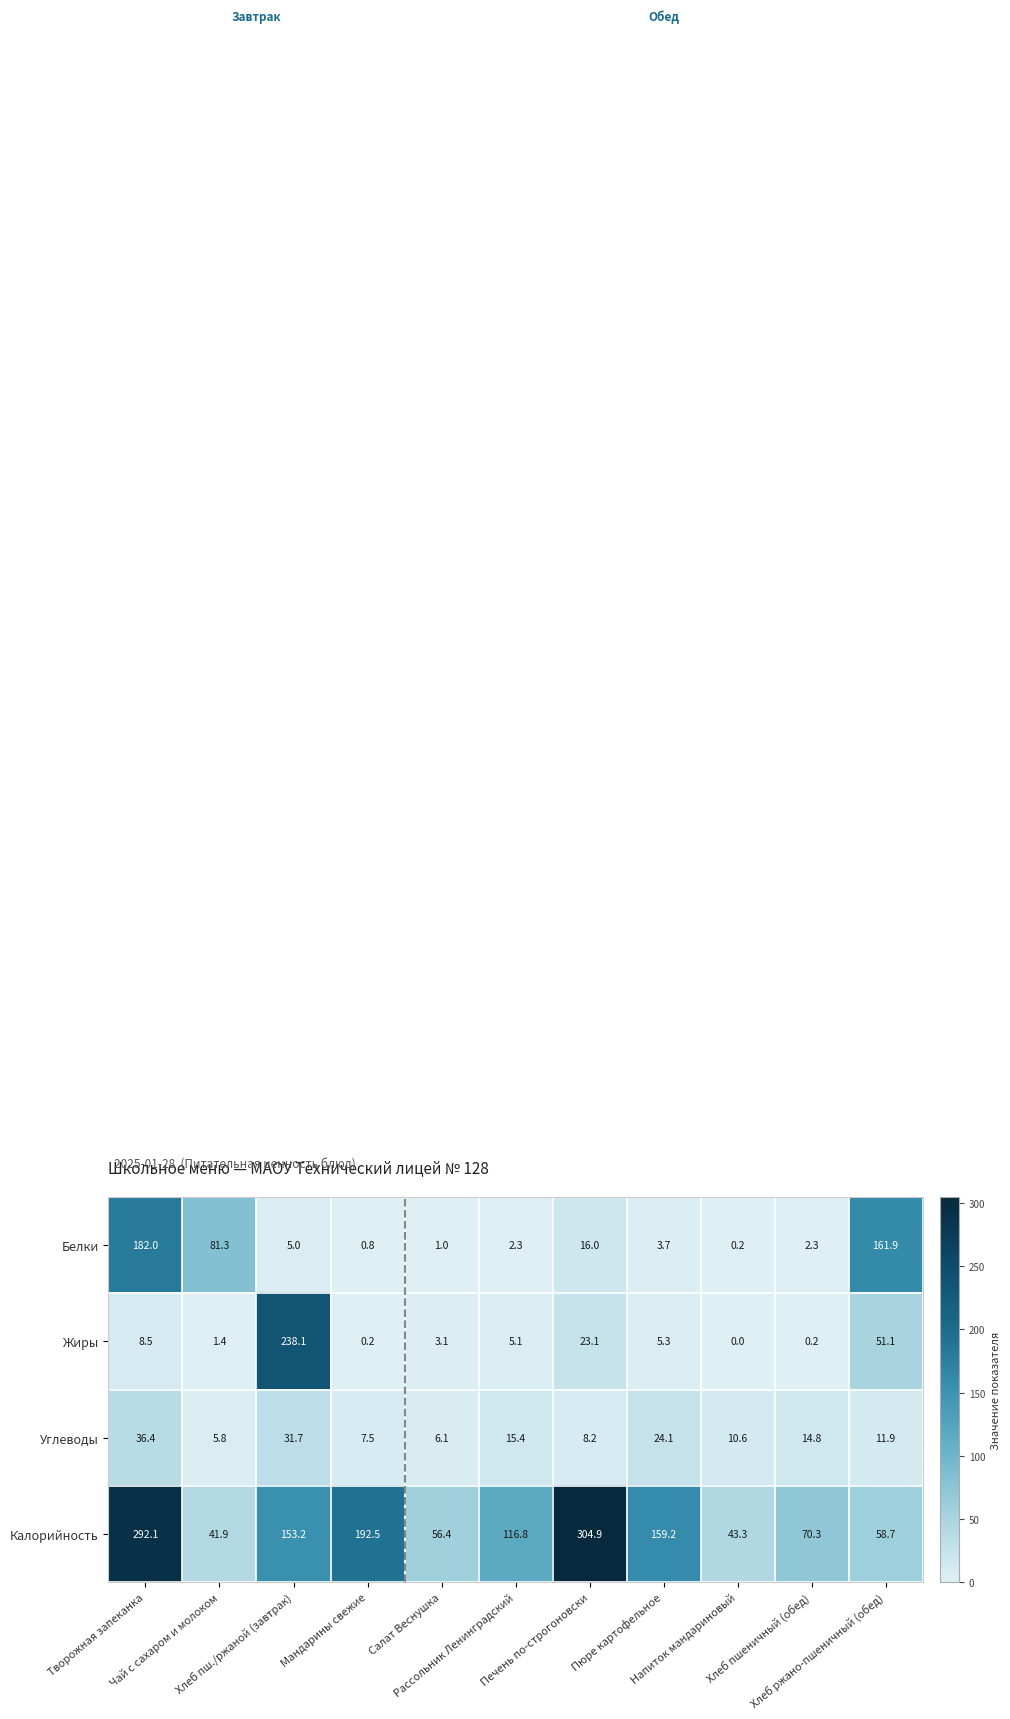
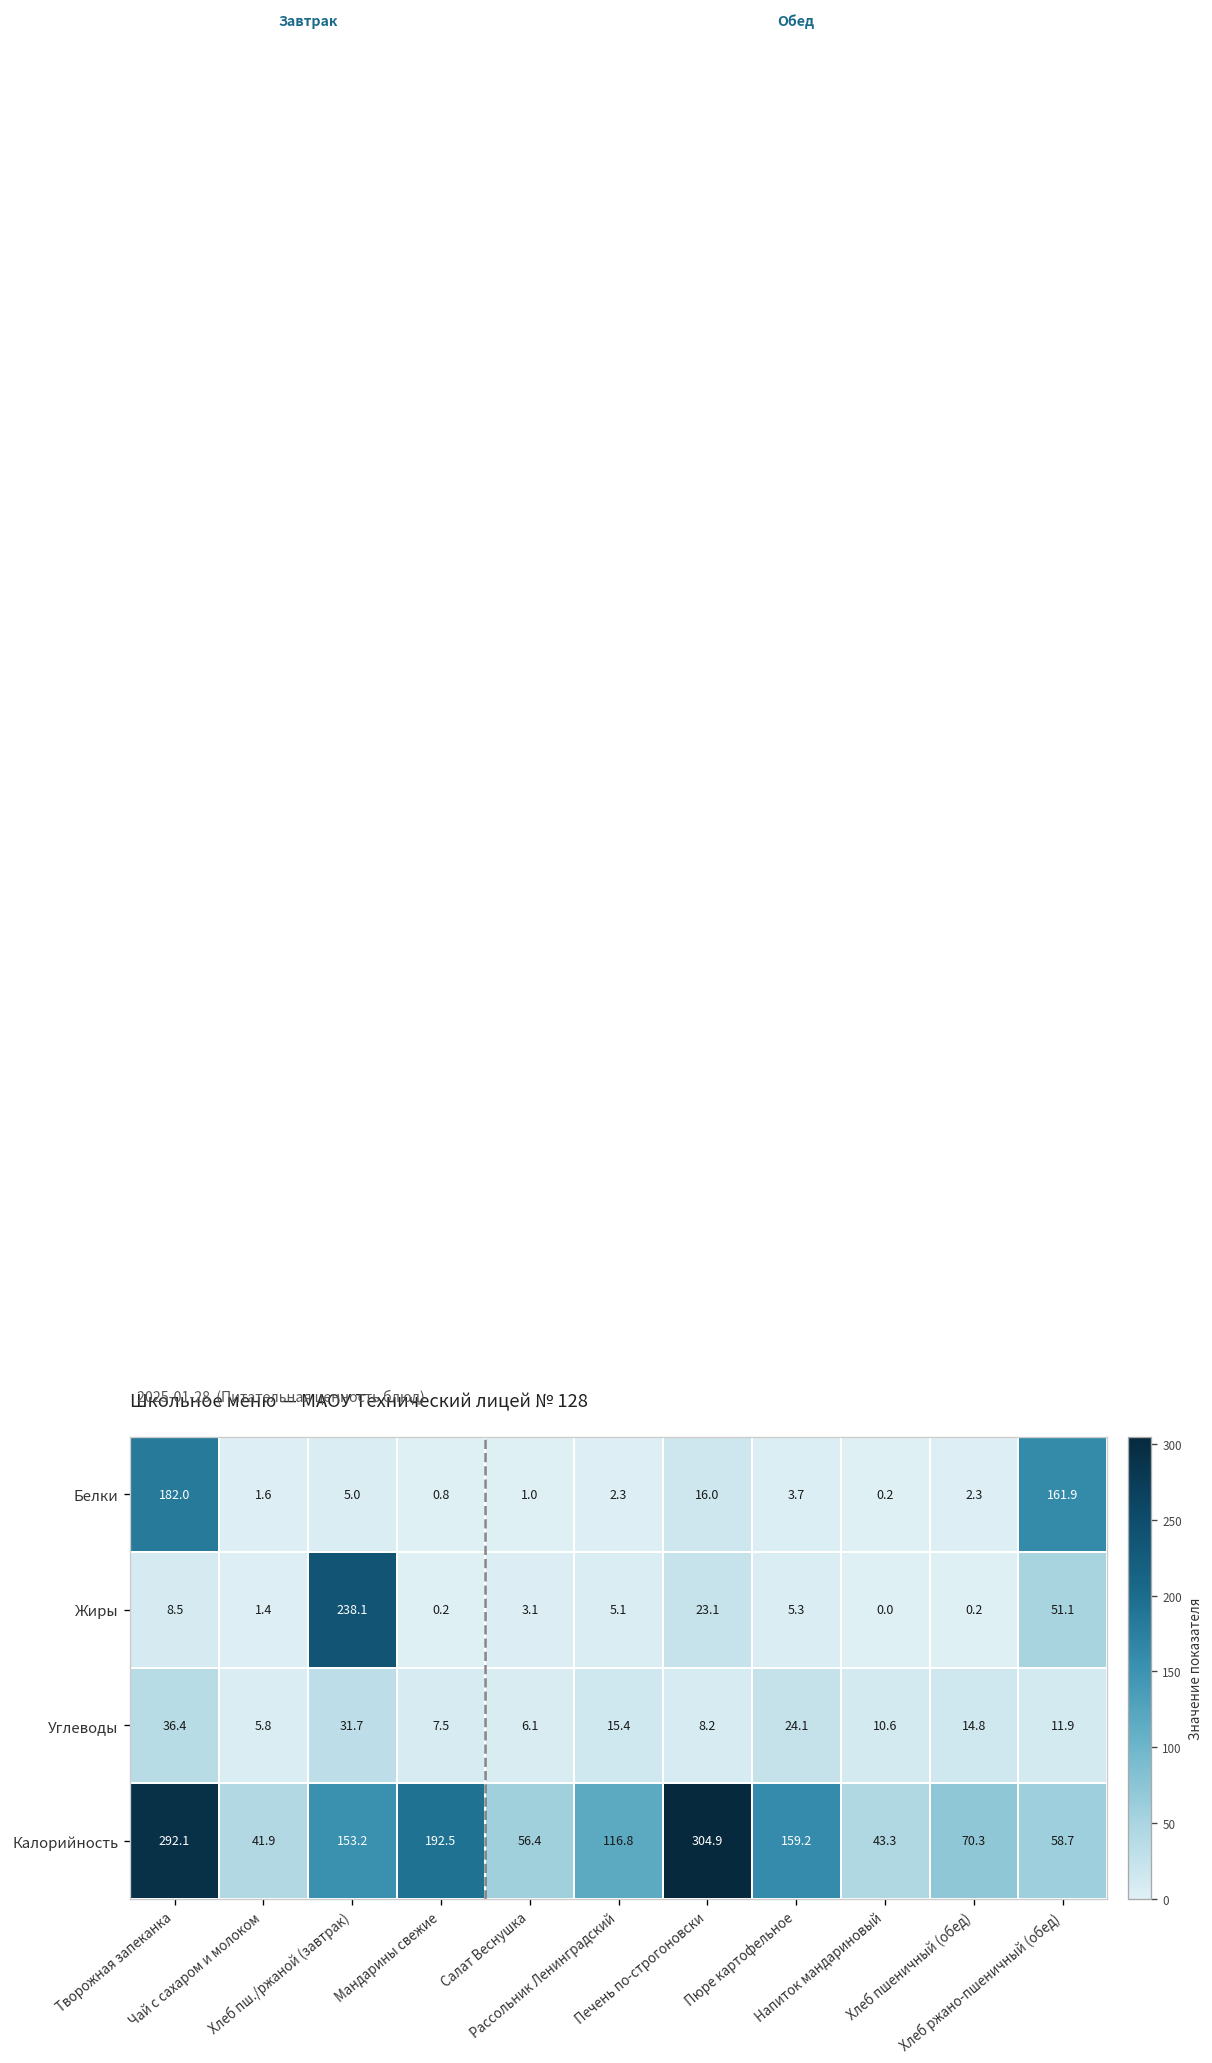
Белки, Чай с сахаром и молоком: 81.3 -> 1.6
